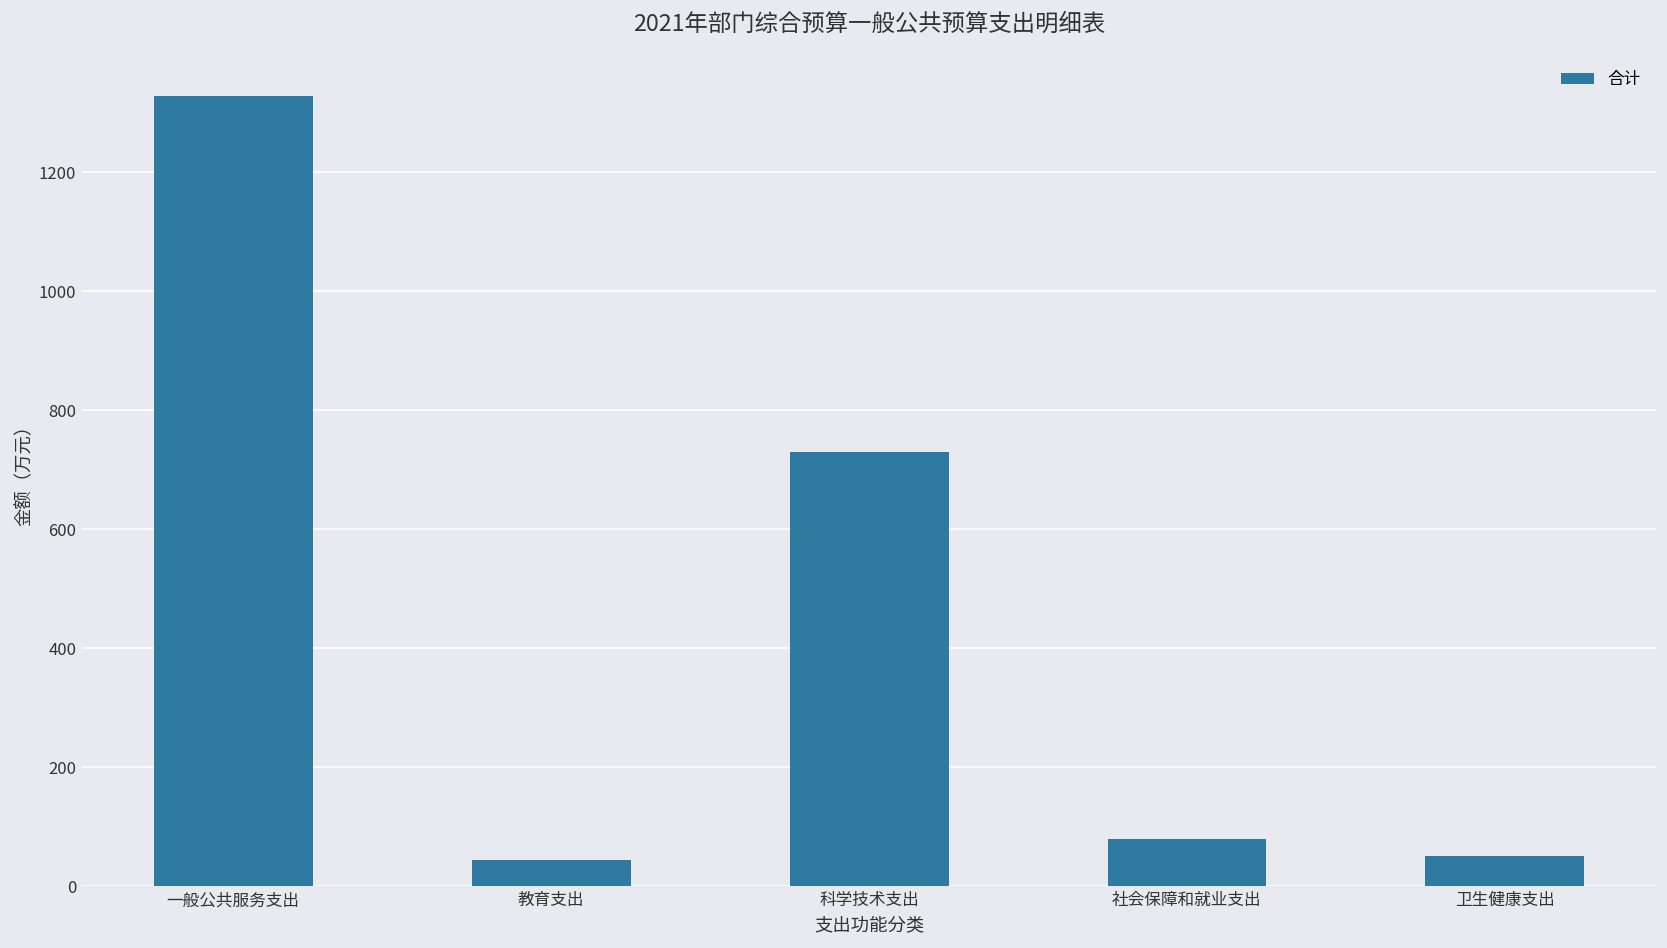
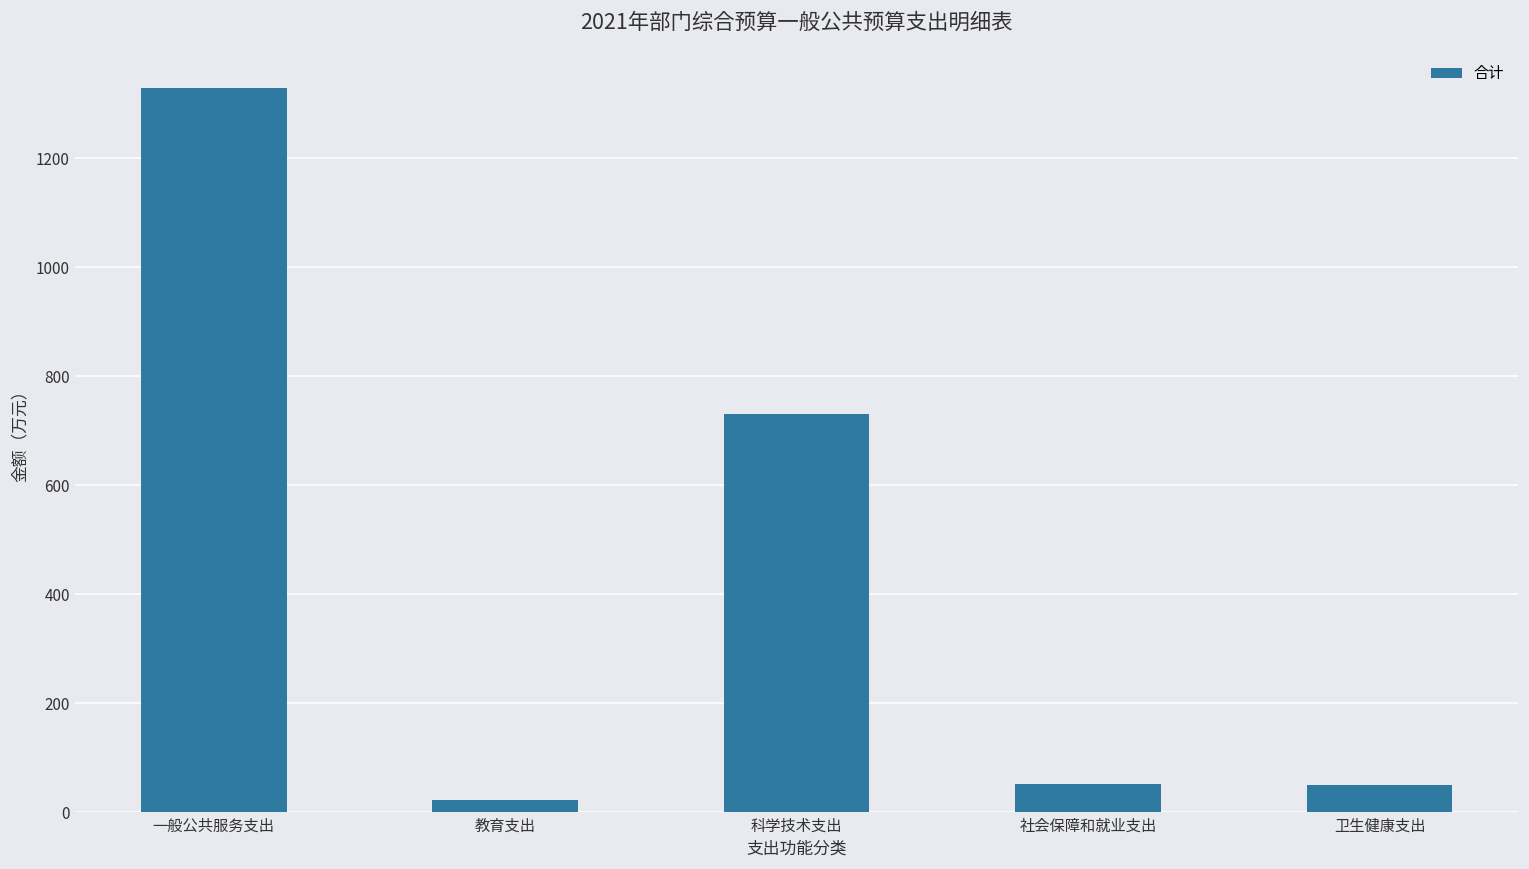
教育支出: 40 -> 20
社会保障和就业支出: 80 -> 50
